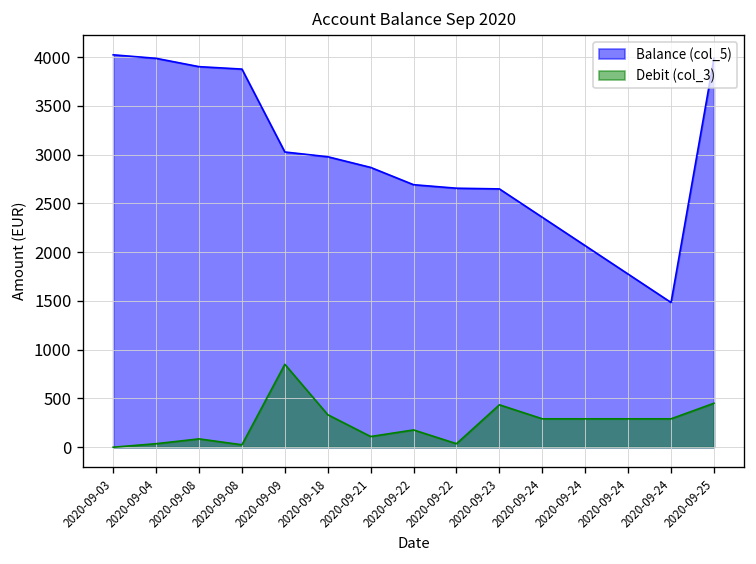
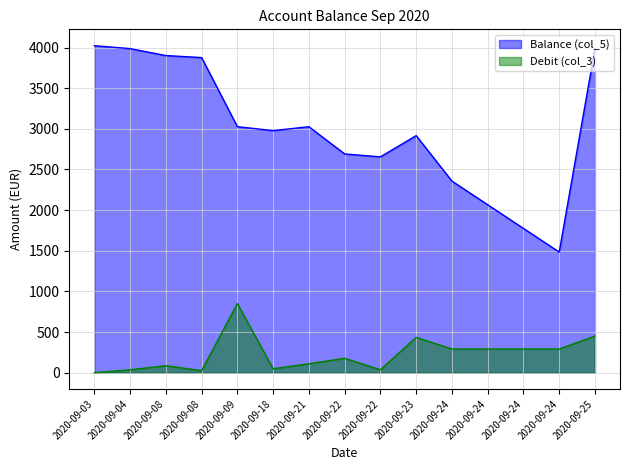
Debit (col_3), 2020-09-18: 300 -> 0
Balance (col_5), 2020-09-21: 2900 -> 3000
Balance (col_5), 2020-09-23: 2600 -> 2900
